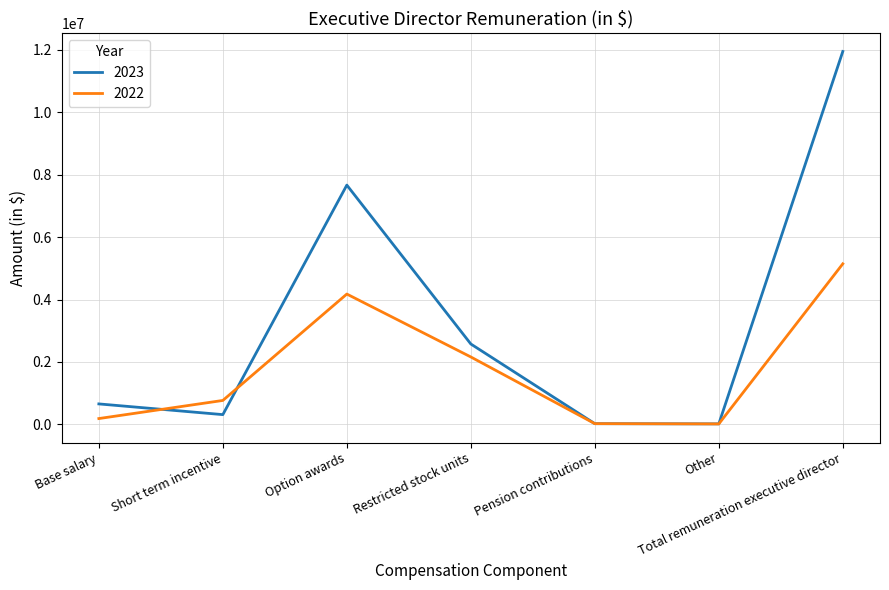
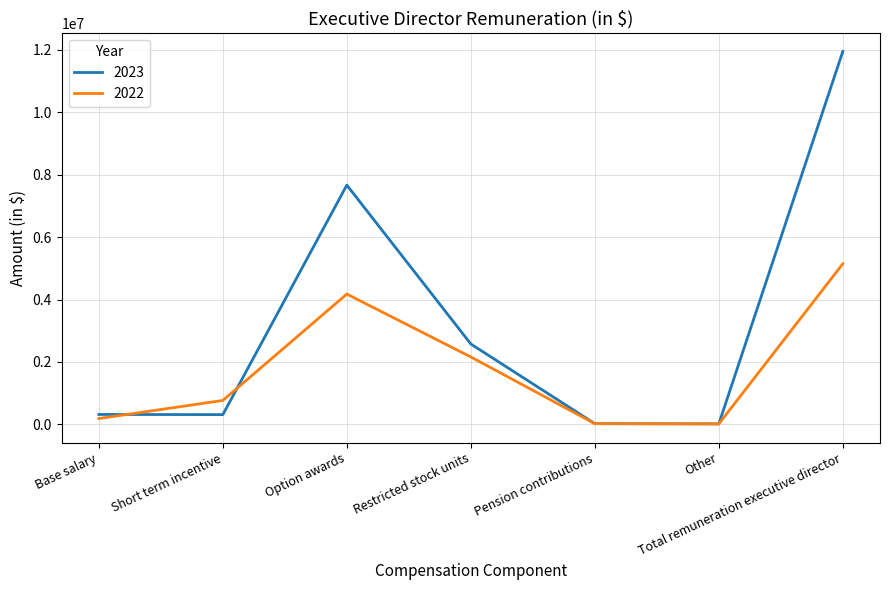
2023, Base salary: 700000 -> 300000
